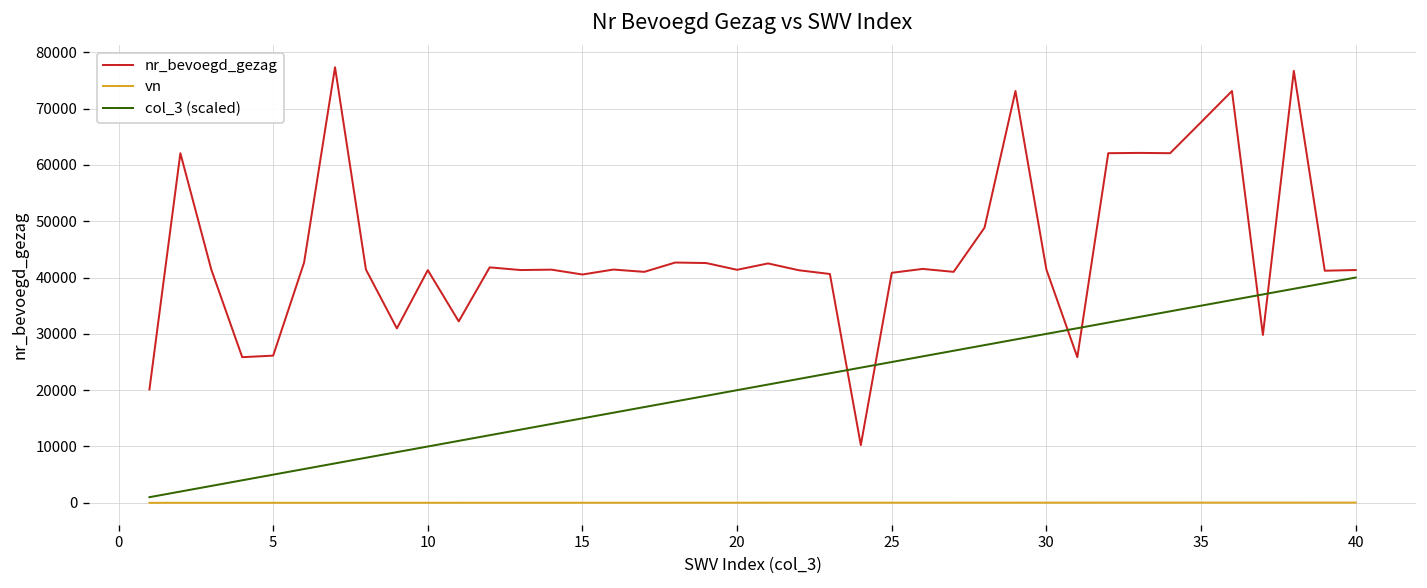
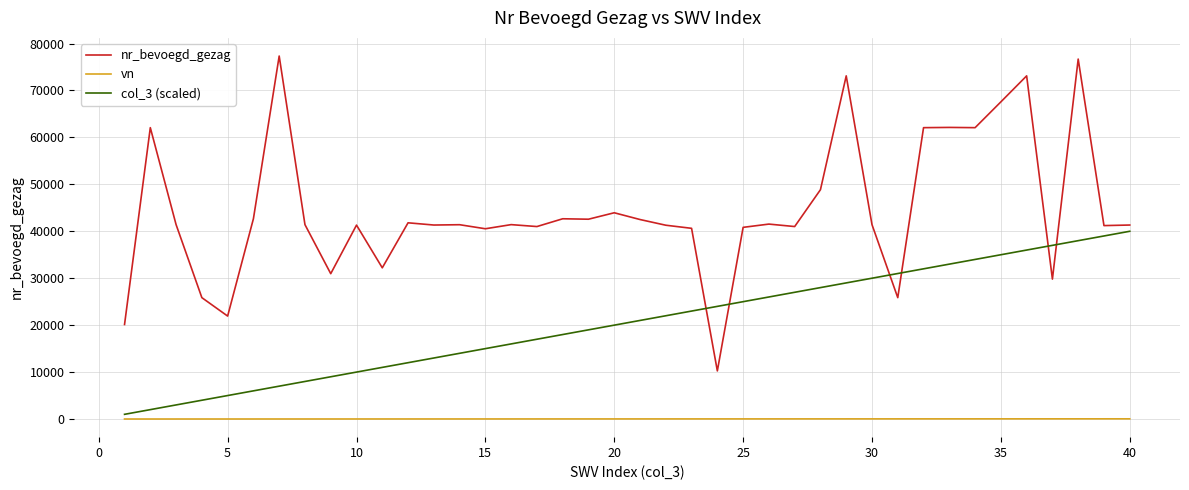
nr_bevoegd_gezag, 5: 26000 -> 22000
nr_bevoegd_gezag, 20: 41000 -> 44000
